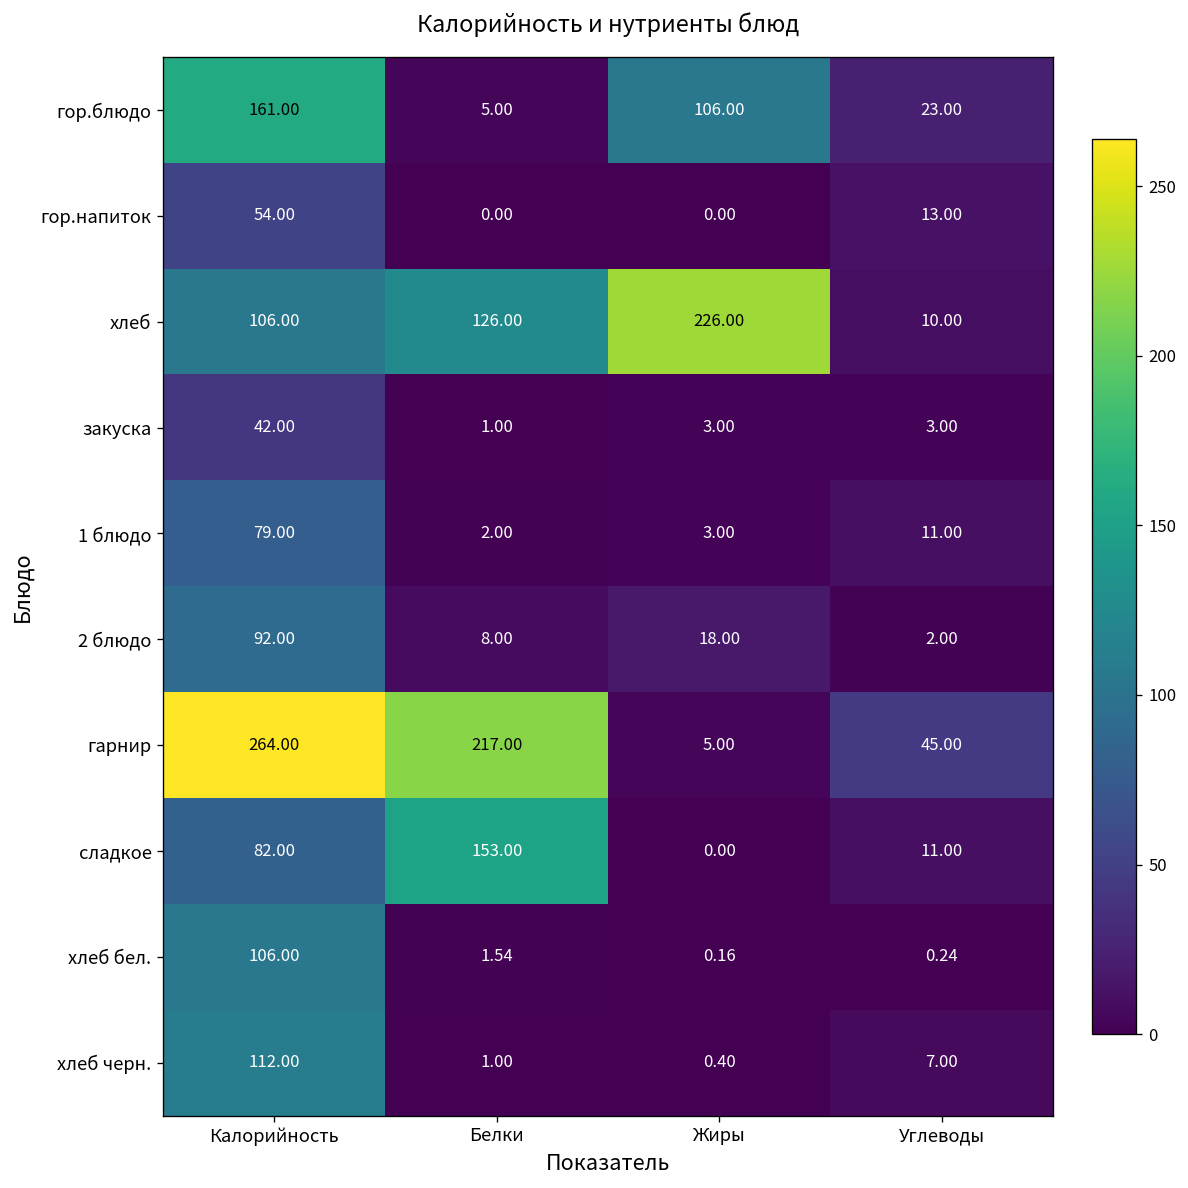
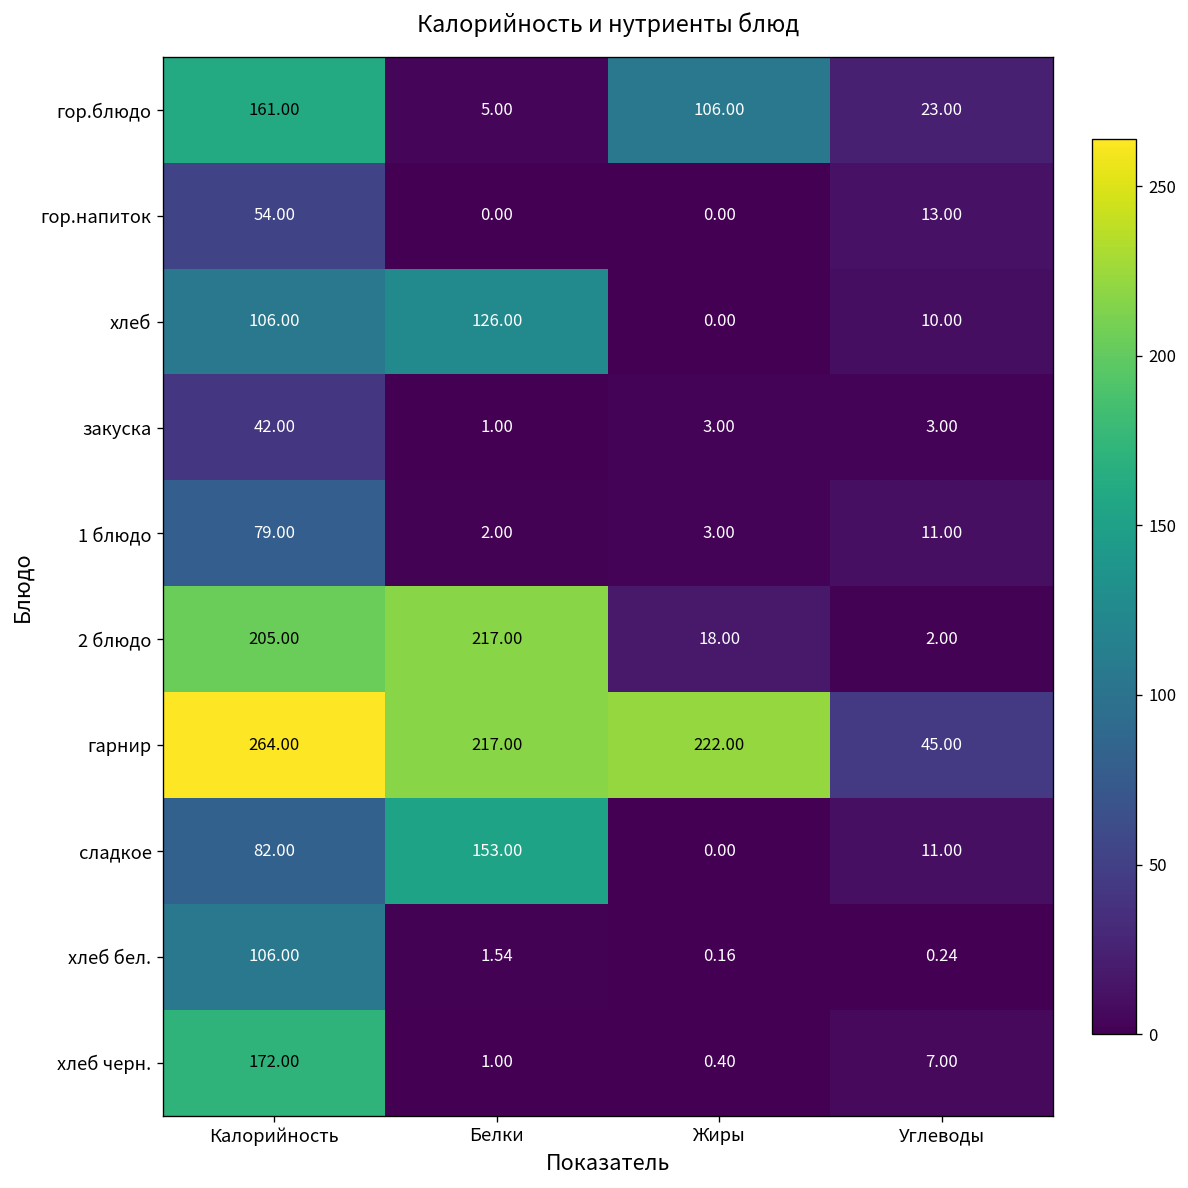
хлеб, Жиры: 226.00 -> 0.00
2 блюдо, Калорийность: 92.00 -> 205.00
2 блюдо, Белки: 8.00 -> 217.00
гарнир, Жиры: 5.00 -> 222.00
хлеб черн., Калорийность: 112.00 -> 172.00
